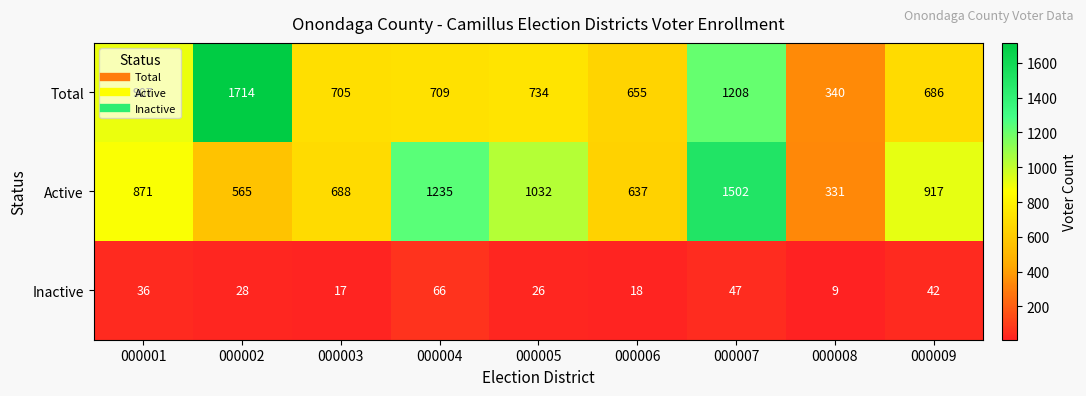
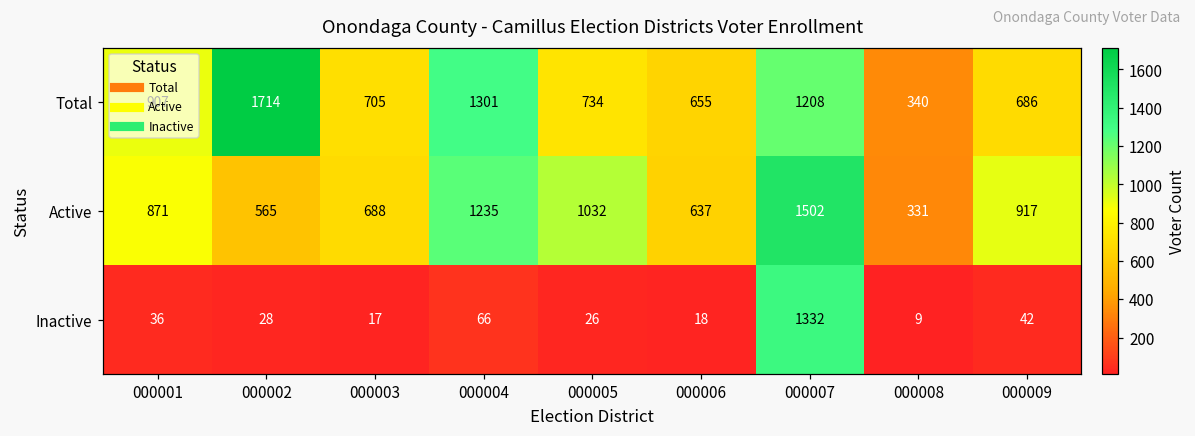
Total, 000004: 709 -> 1301
Inactive, 000007: 47 -> 1332
